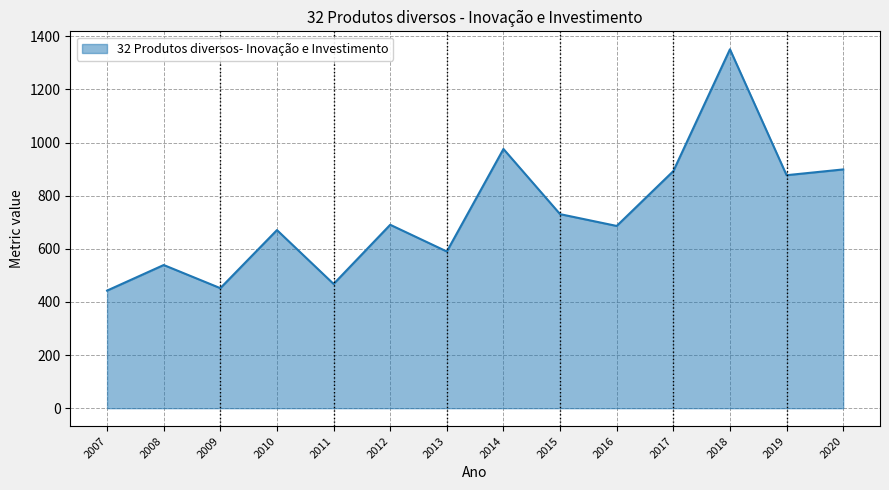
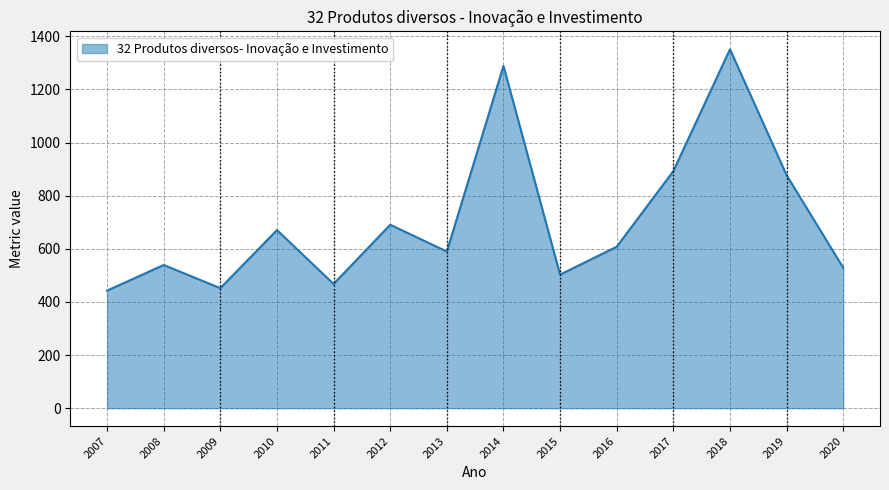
2014: 980 -> 1290
2015: 730 -> 500
2016: 690 -> 610
2020: 900 -> 530
